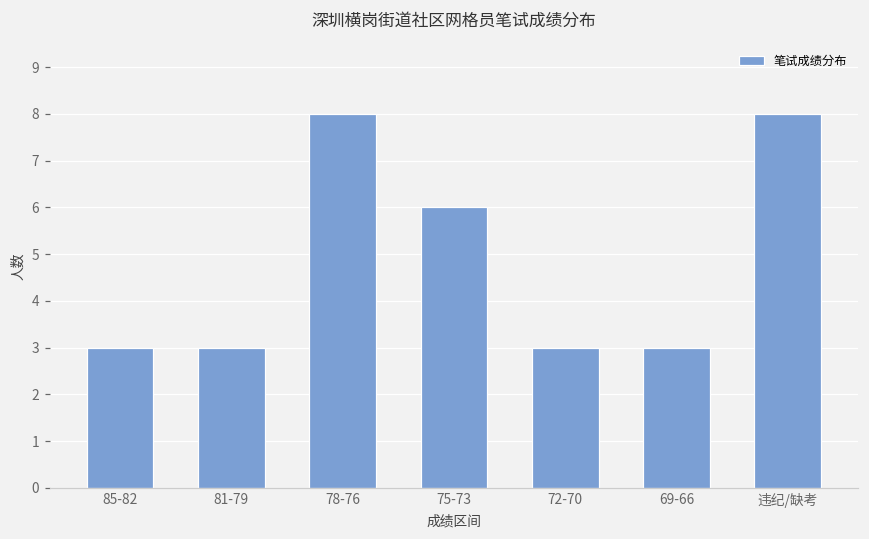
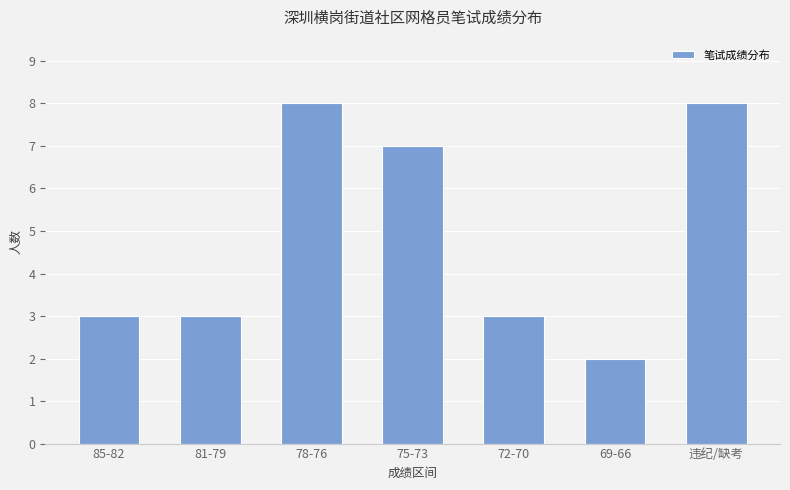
75-73: 6 -> 7
69-66: 3 -> 2
